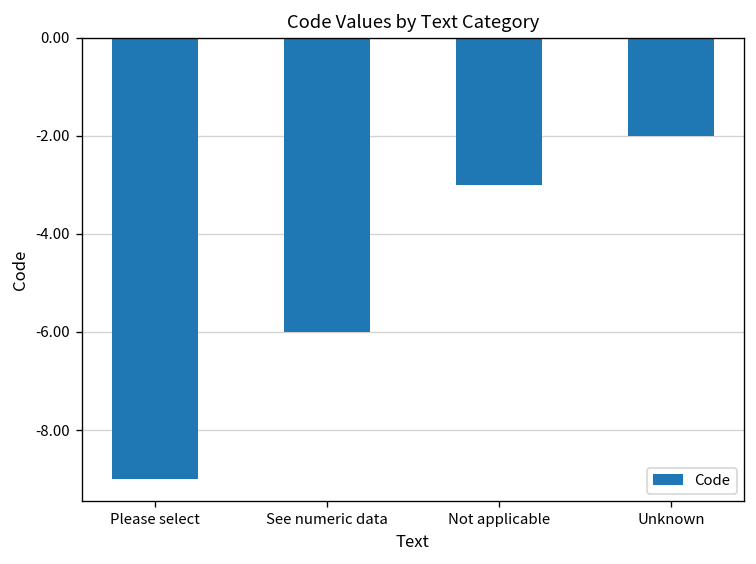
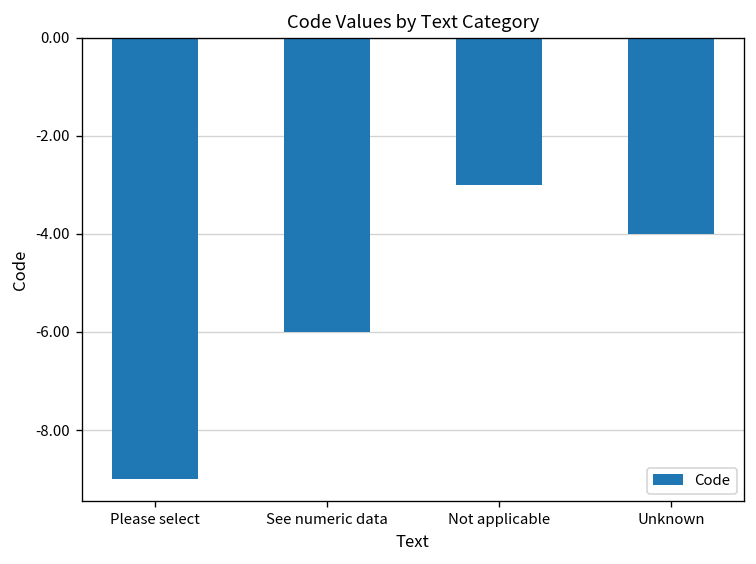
Unknown: -2 -> -4
